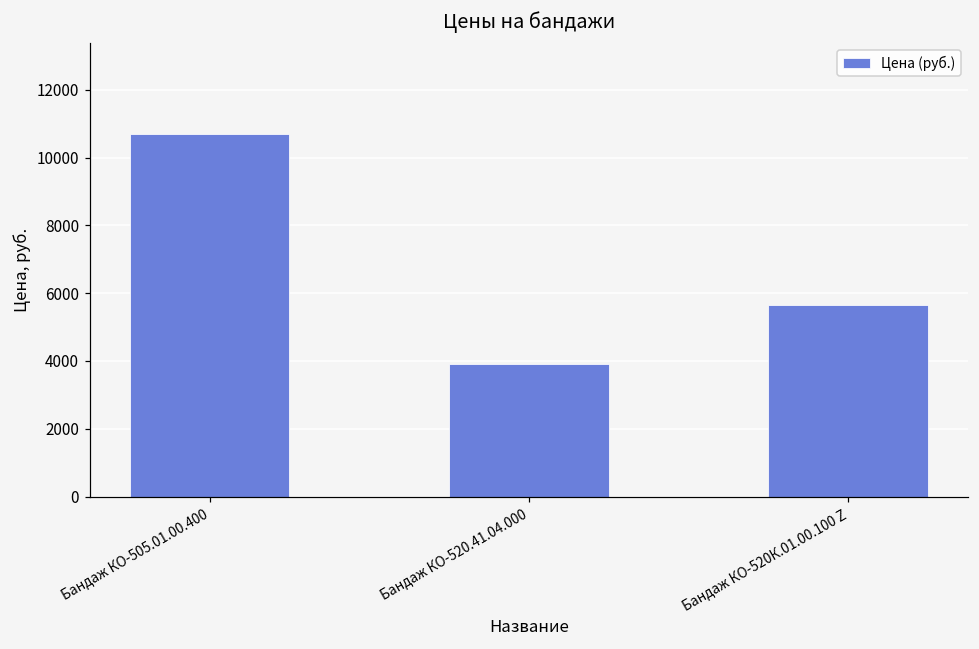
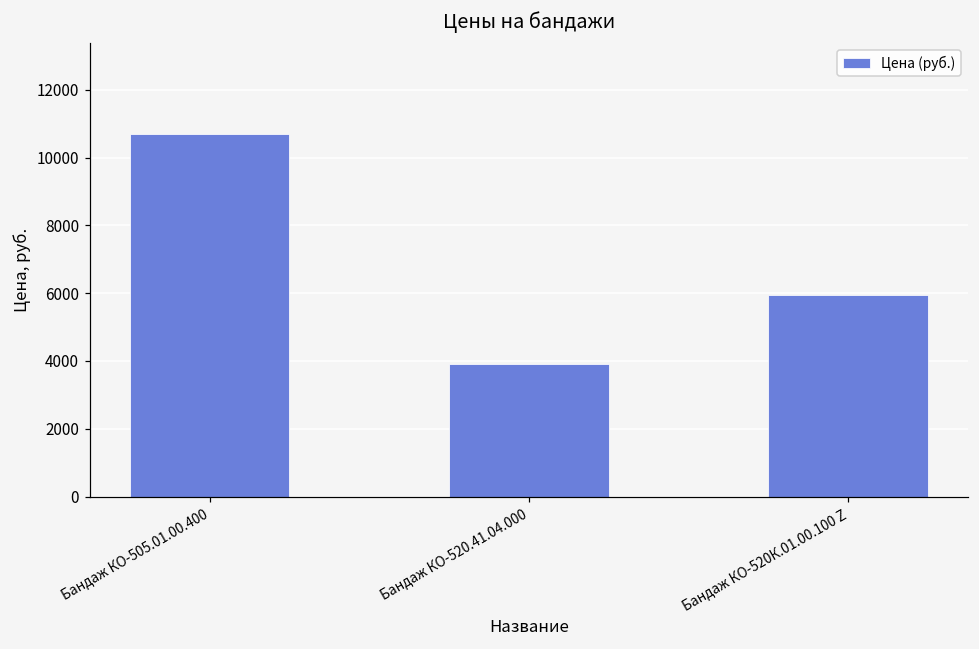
Бандаж КО-520К.01.00.100 Z: 5600 -> 6000
